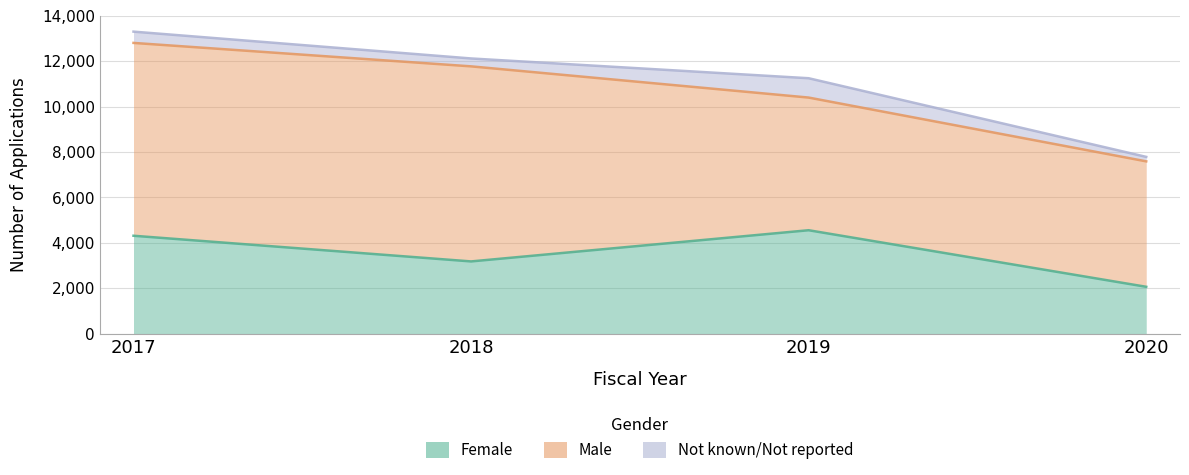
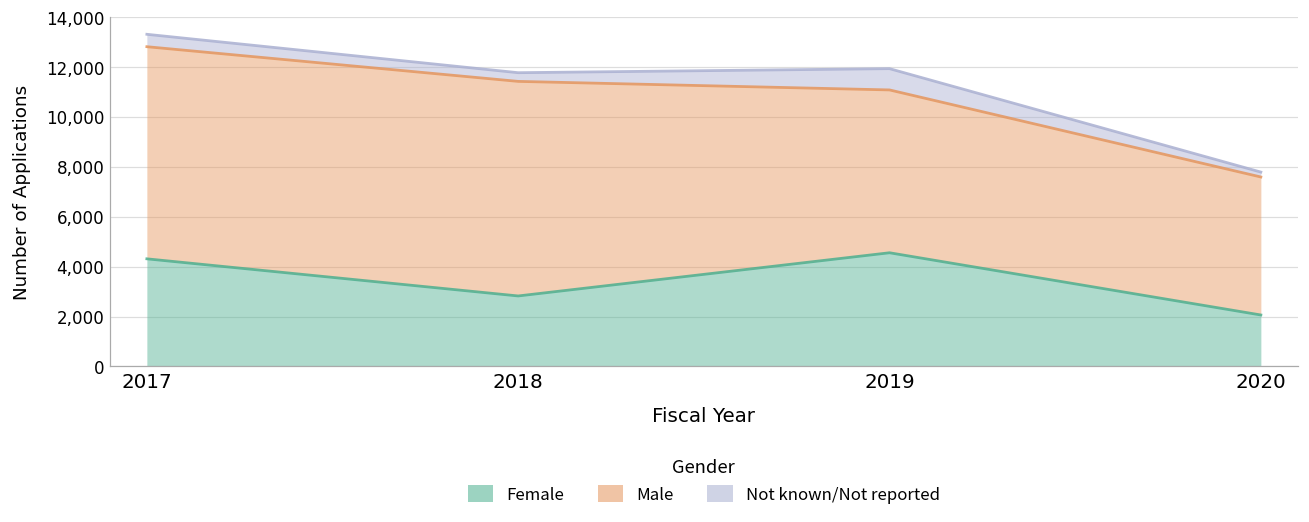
Female, 2018: 3,200 -> 2,800
Male, 2019: 5,800 -> 6,500
